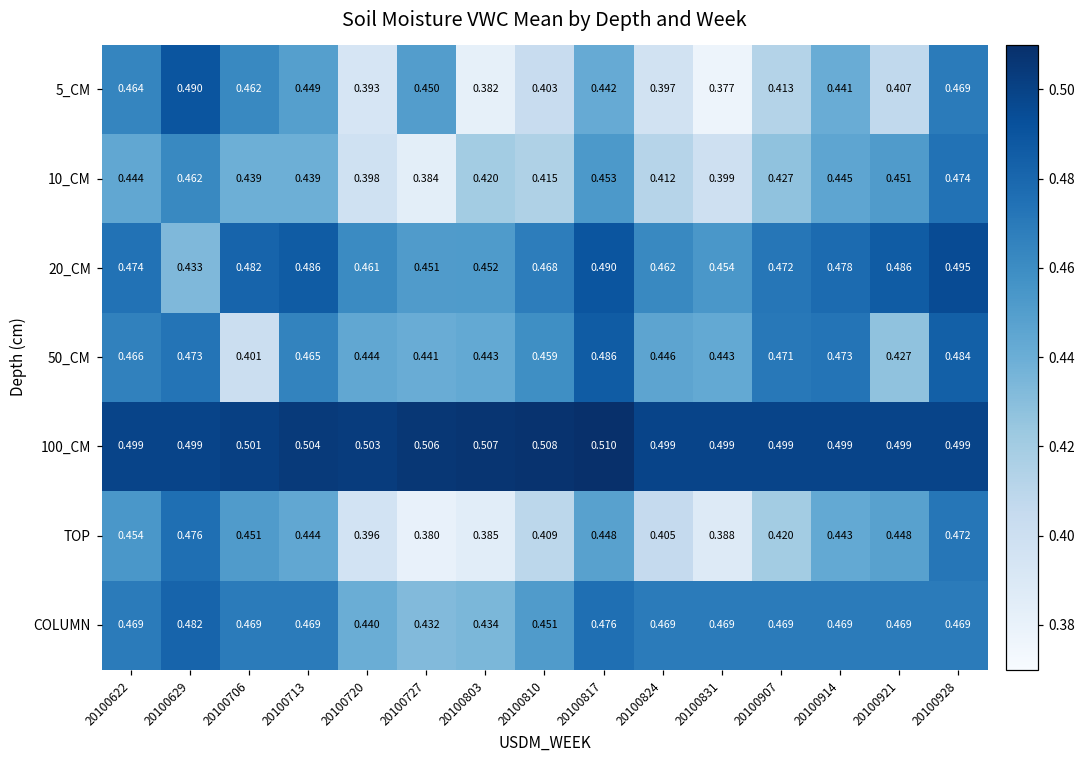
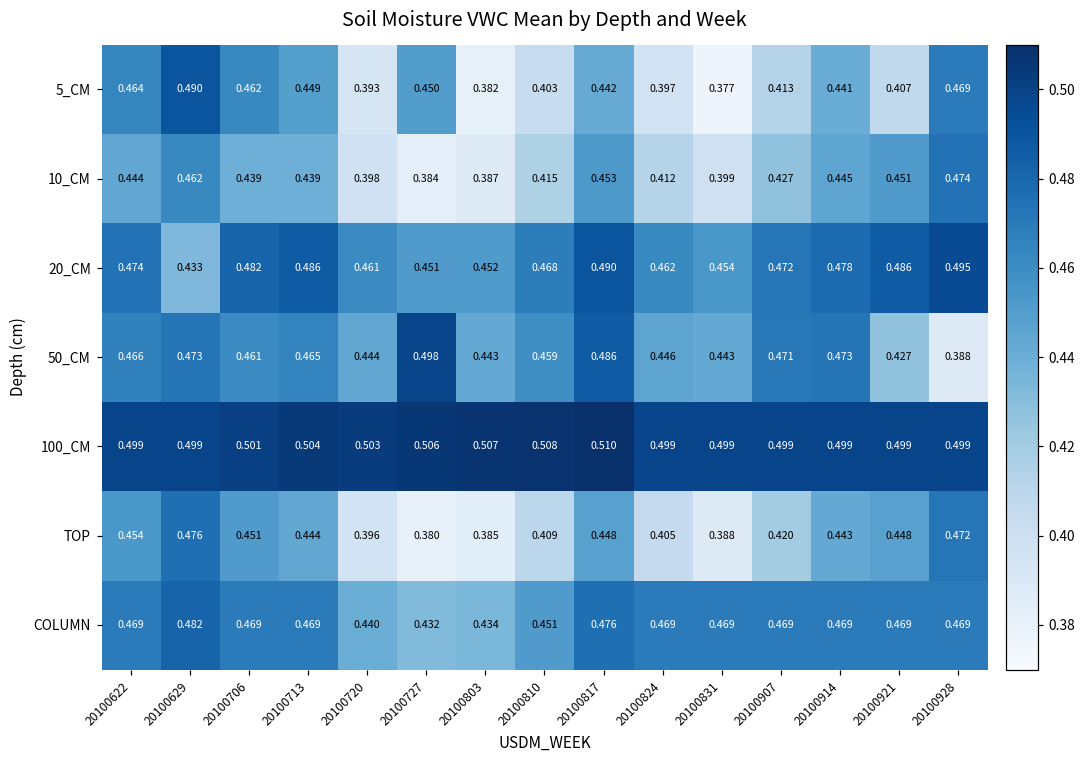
10_CM, 20100803: 0.420 -> 0.387
50_CM, 20100706: 0.401 -> 0.461
50_CM, 20100727: 0.441 -> 0.498
50_CM, 20100928: 0.484 -> 0.388
